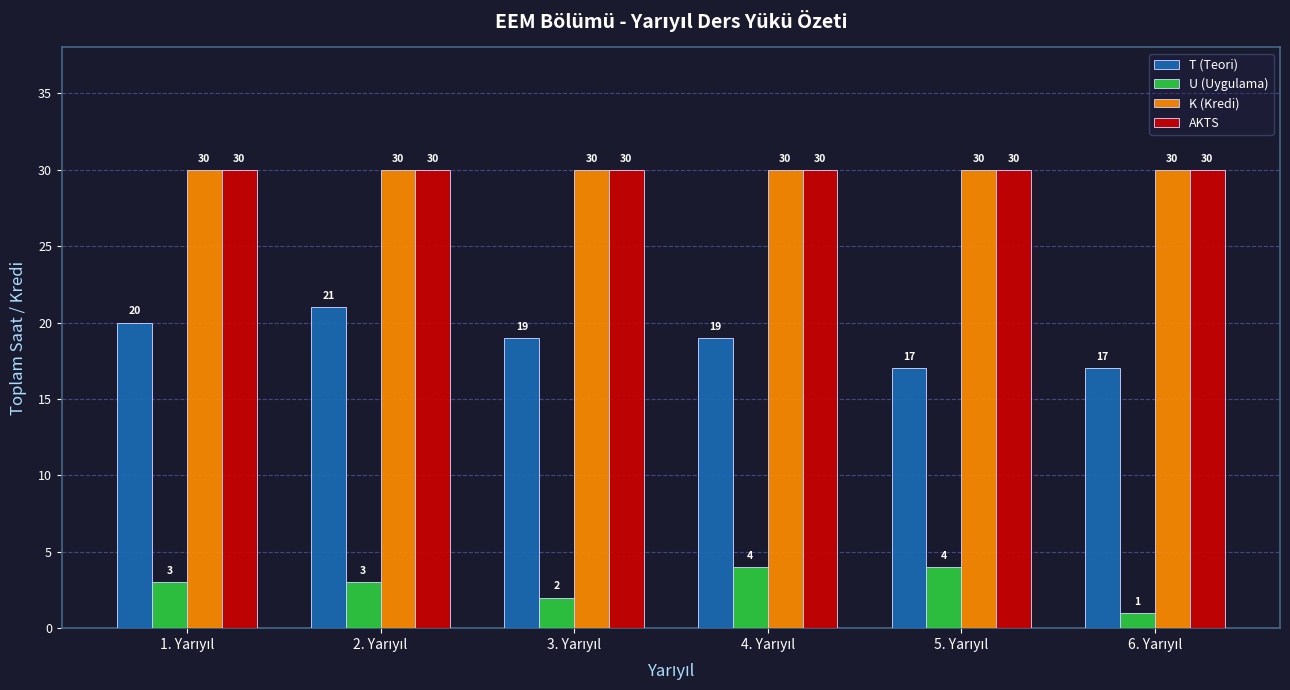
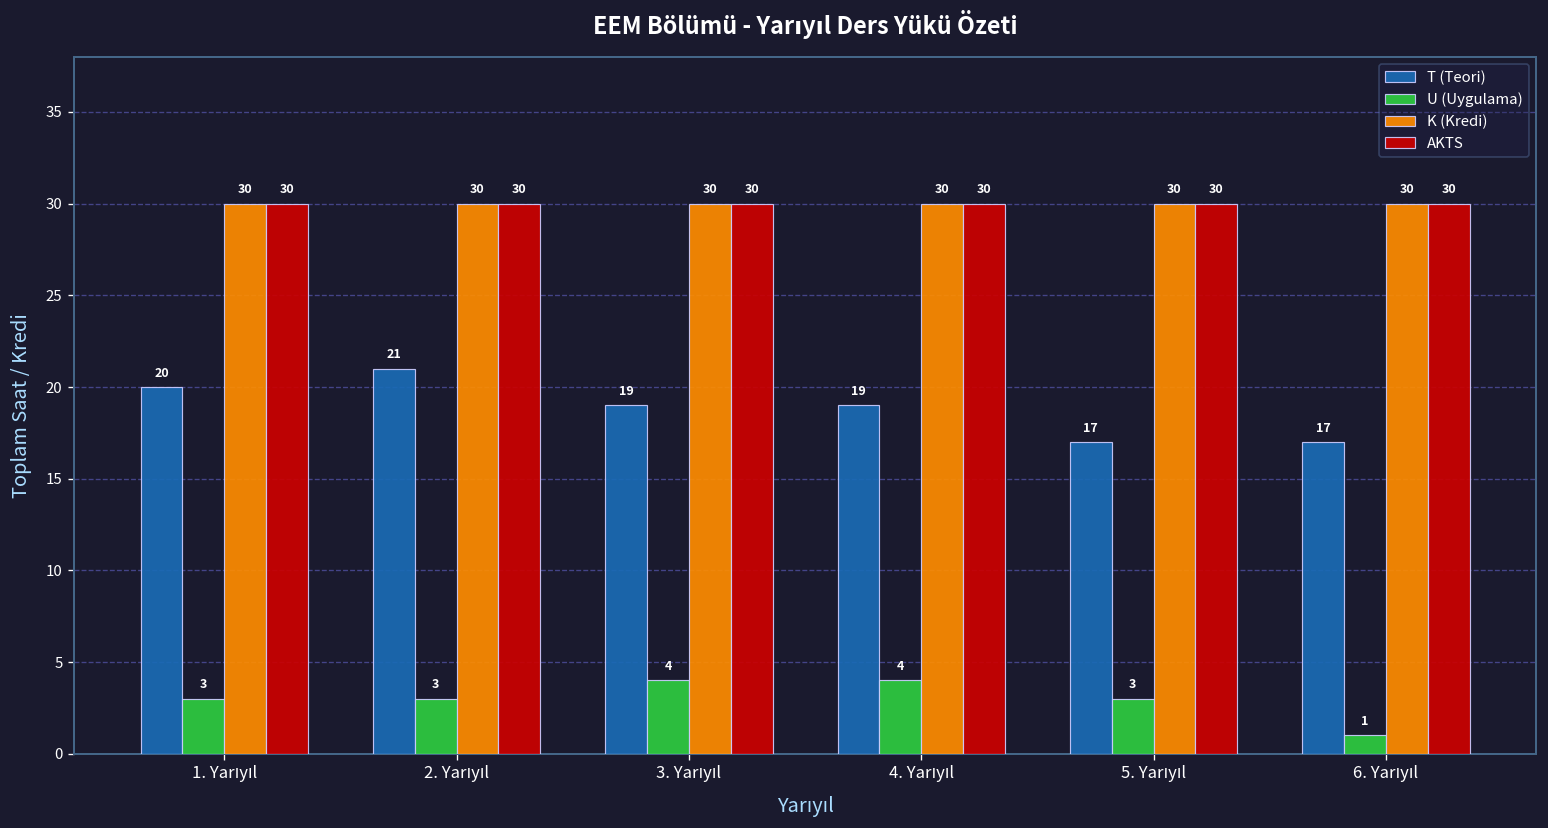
U (Uygulama), 3. Yarıyıl: 2 -> 4
U (Uygulama), 5. Yarıyıl: 4 -> 3
